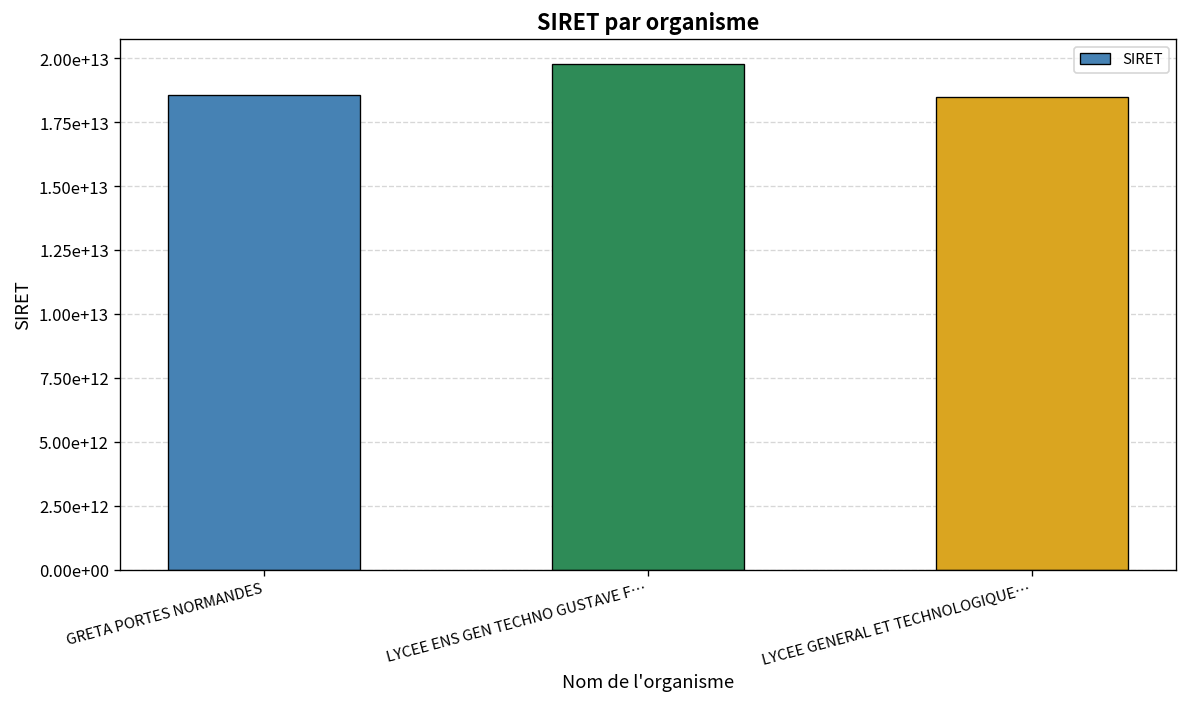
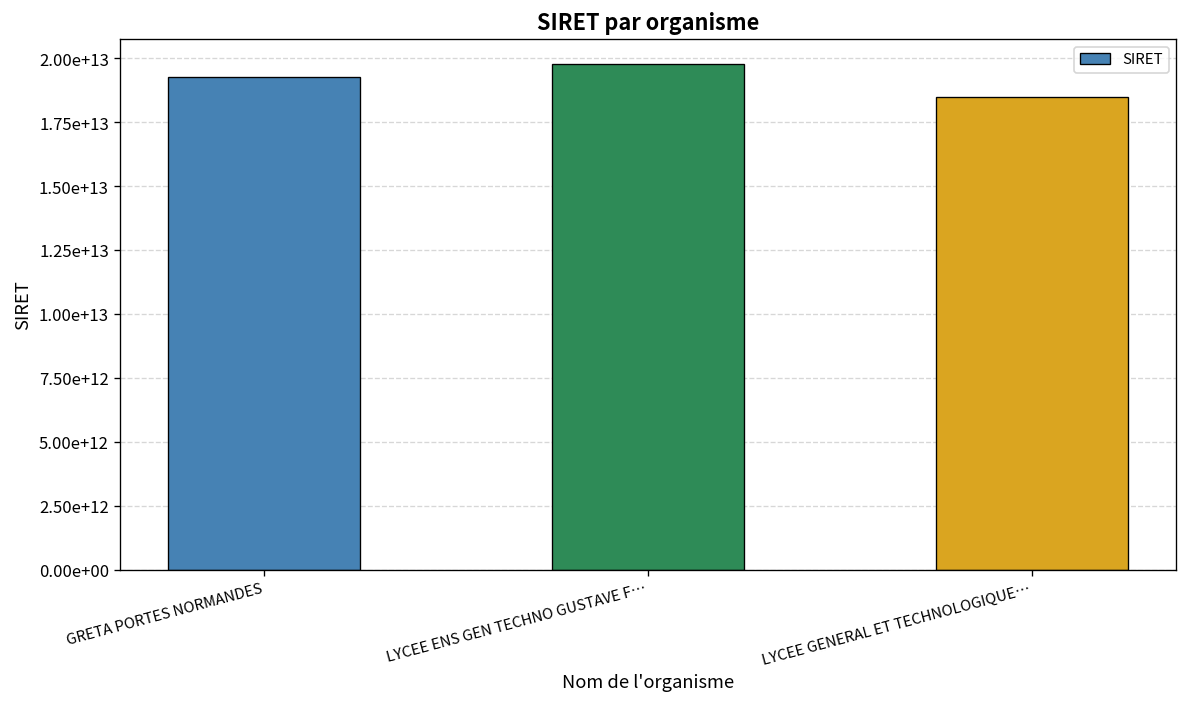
GRETA PORTES NORMANDES: 18600000000000 -> 19300000000000
